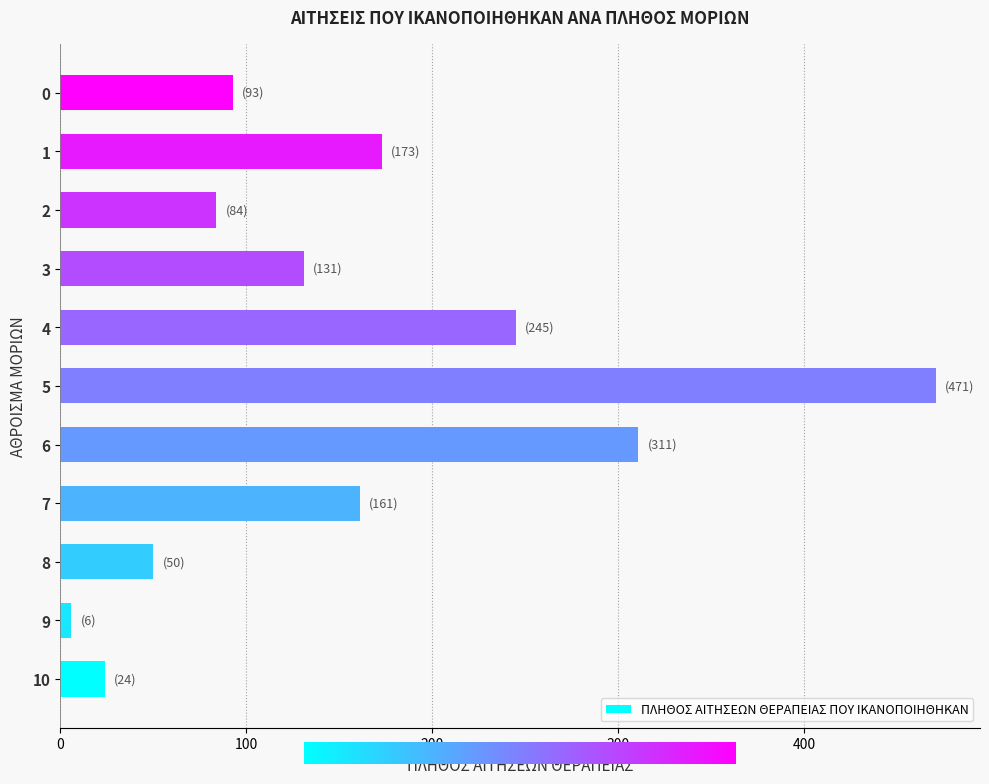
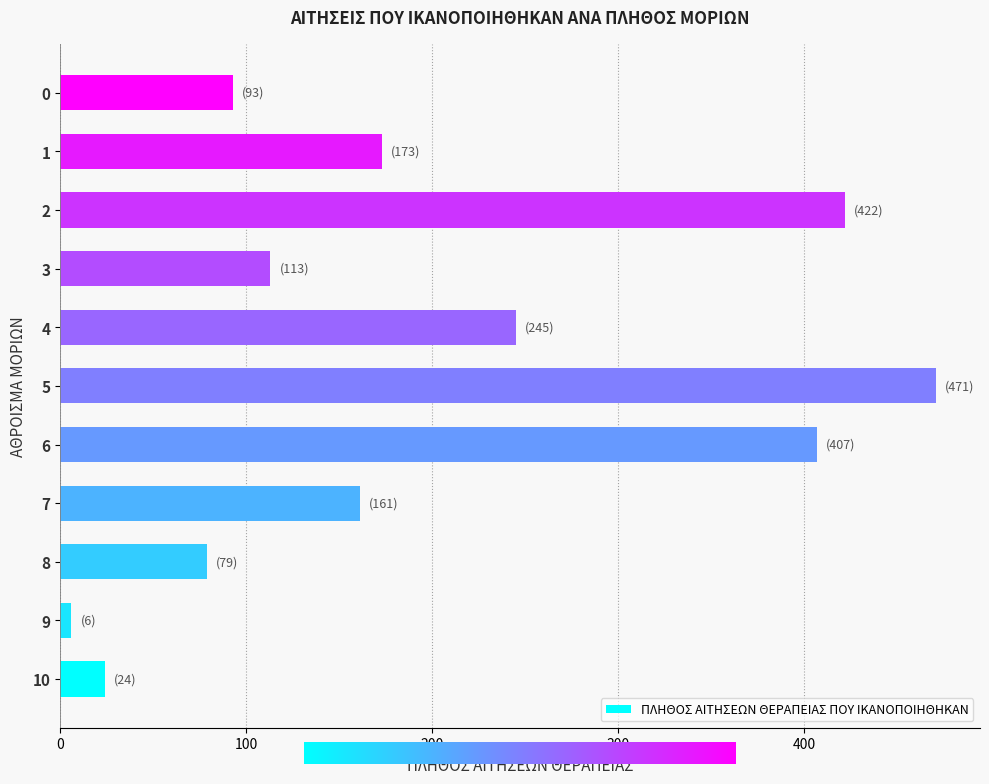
2: (84) -> (422)
3: (131) -> (113)
6: (311) -> (407)
8: (50) -> (79)
